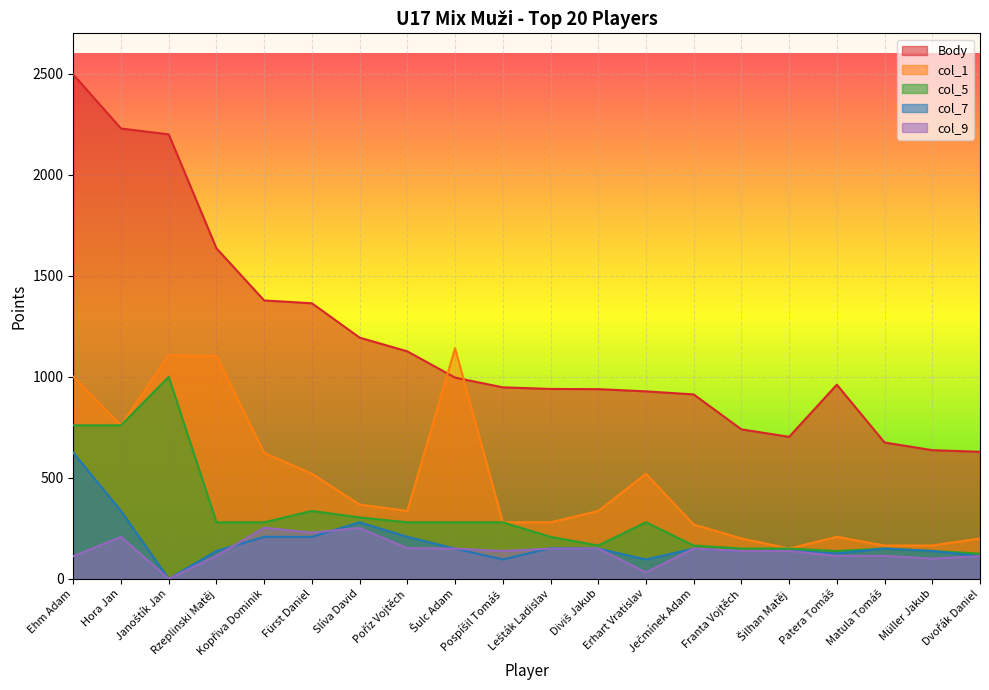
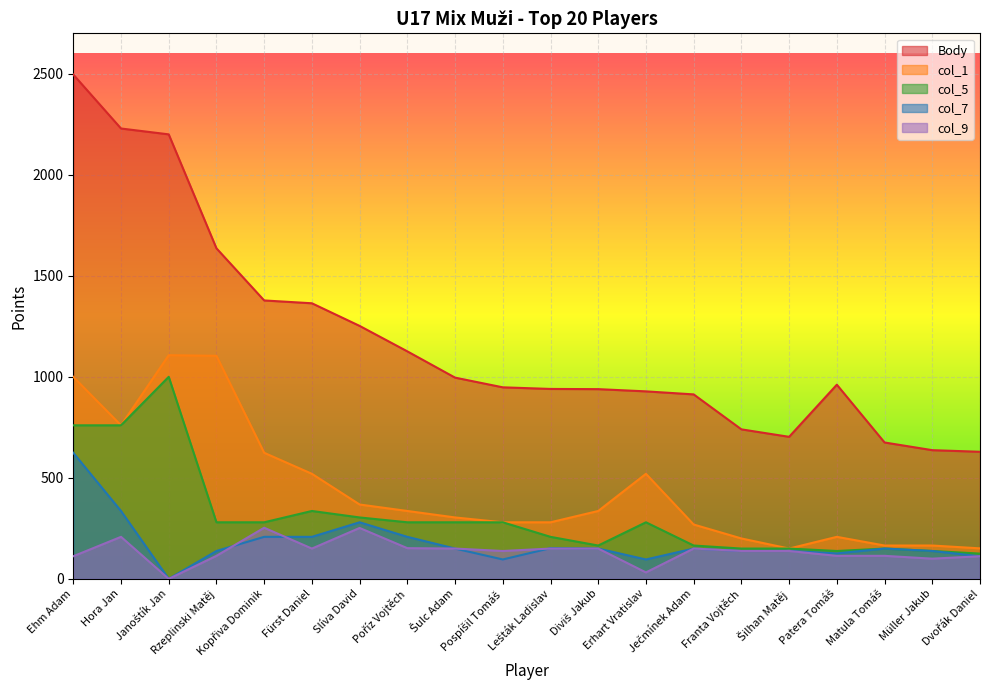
col_9, Fürst Daniel: 230 -> 150
Body, Slíva David: 1190 -> 1250
col_1, Šulc Adam: 1140 -> 300
col_1, Dvořák Daniel: 200 -> 150
